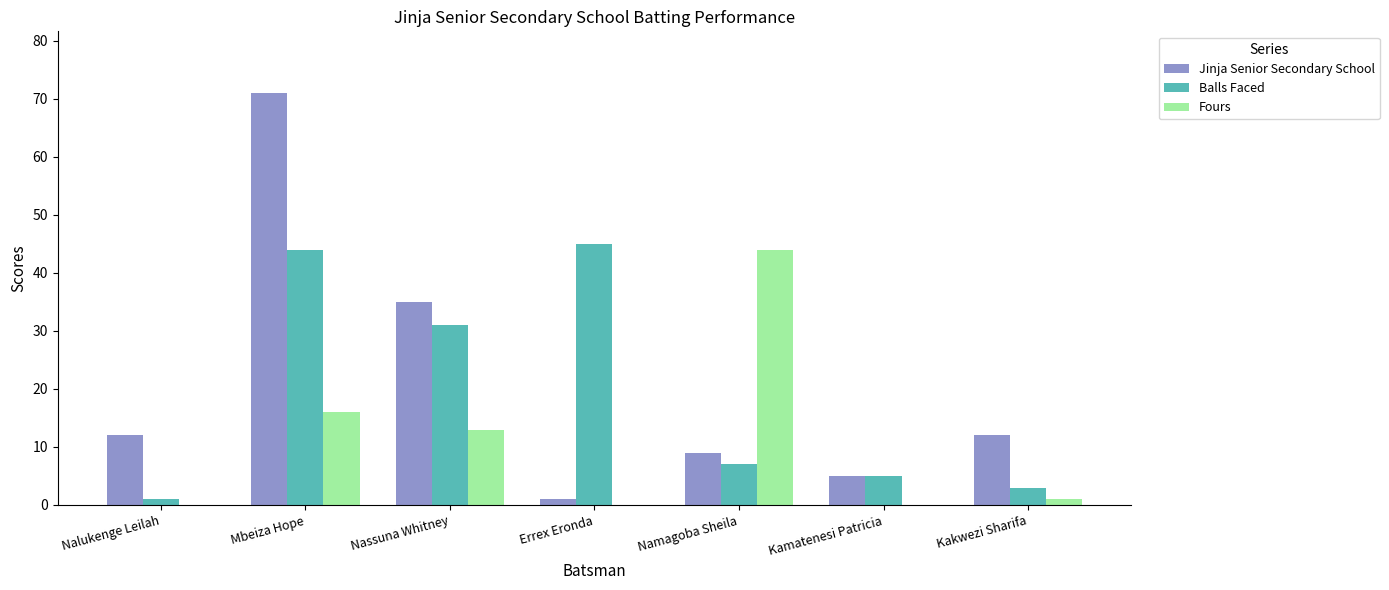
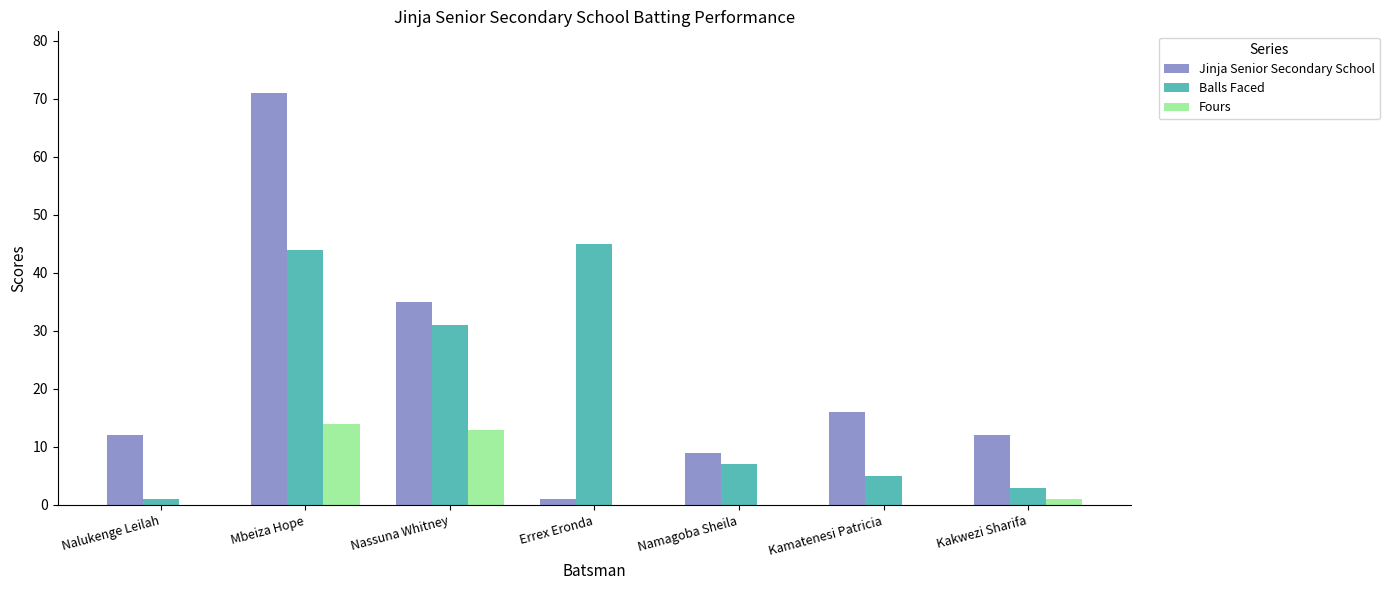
Fours, Mbeiza Hope: 16 -> 14
Fours, Namagoba Sheila: 44 -> 0
Jinja Senior Secondary School, Kamatenesi Patricia: 5 -> 16
